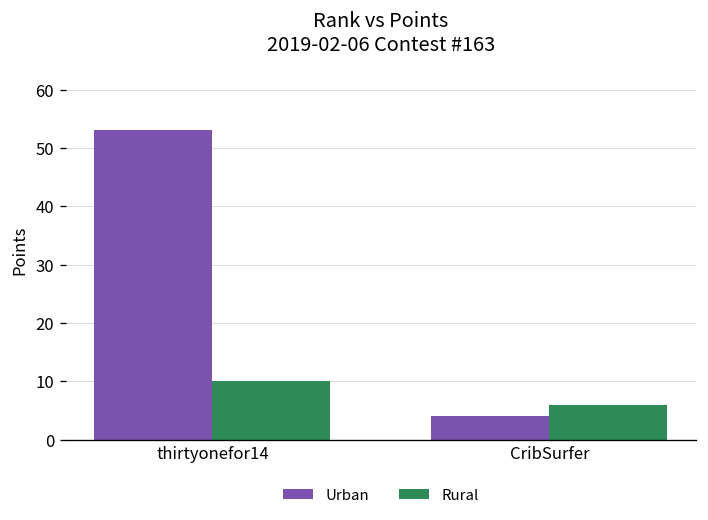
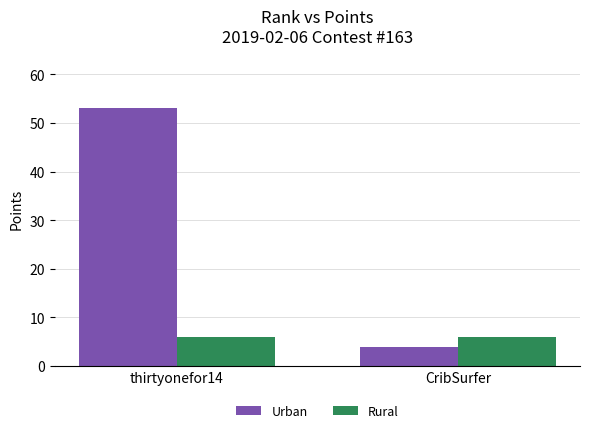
Rural, thirtyonefor14: 10 -> 6
